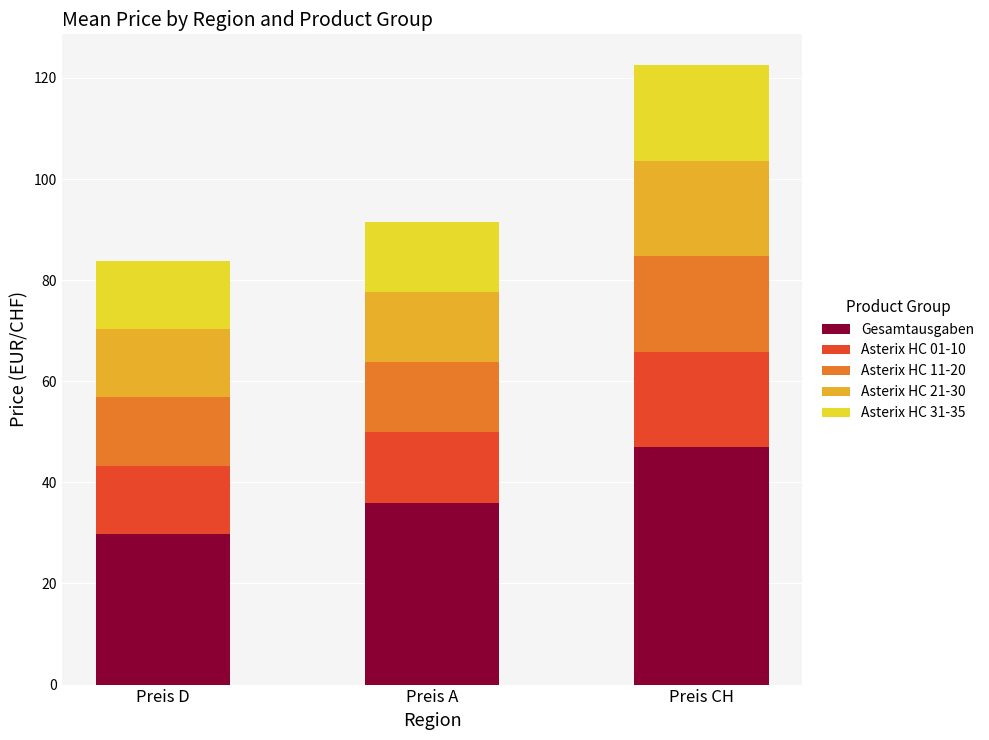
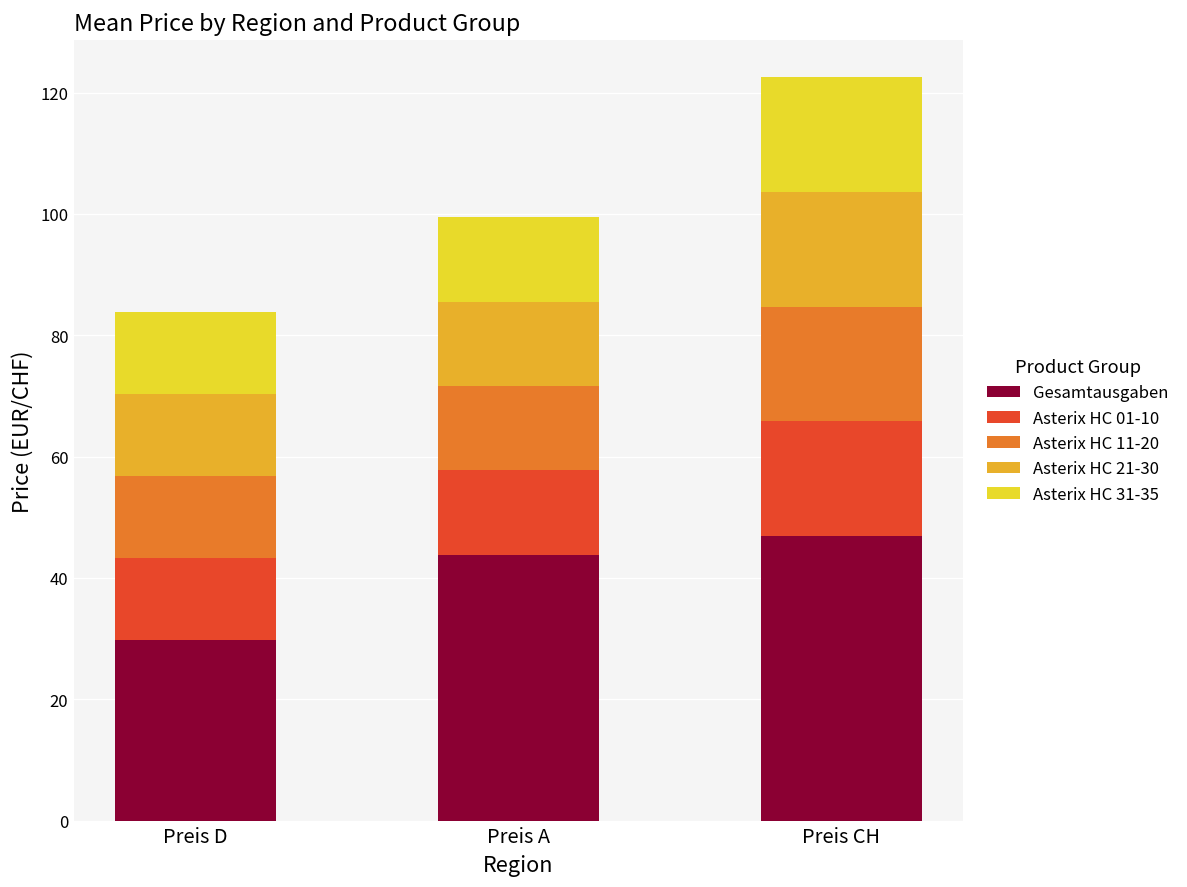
Gesamtausgaben, Preis A: 36 -> 44
